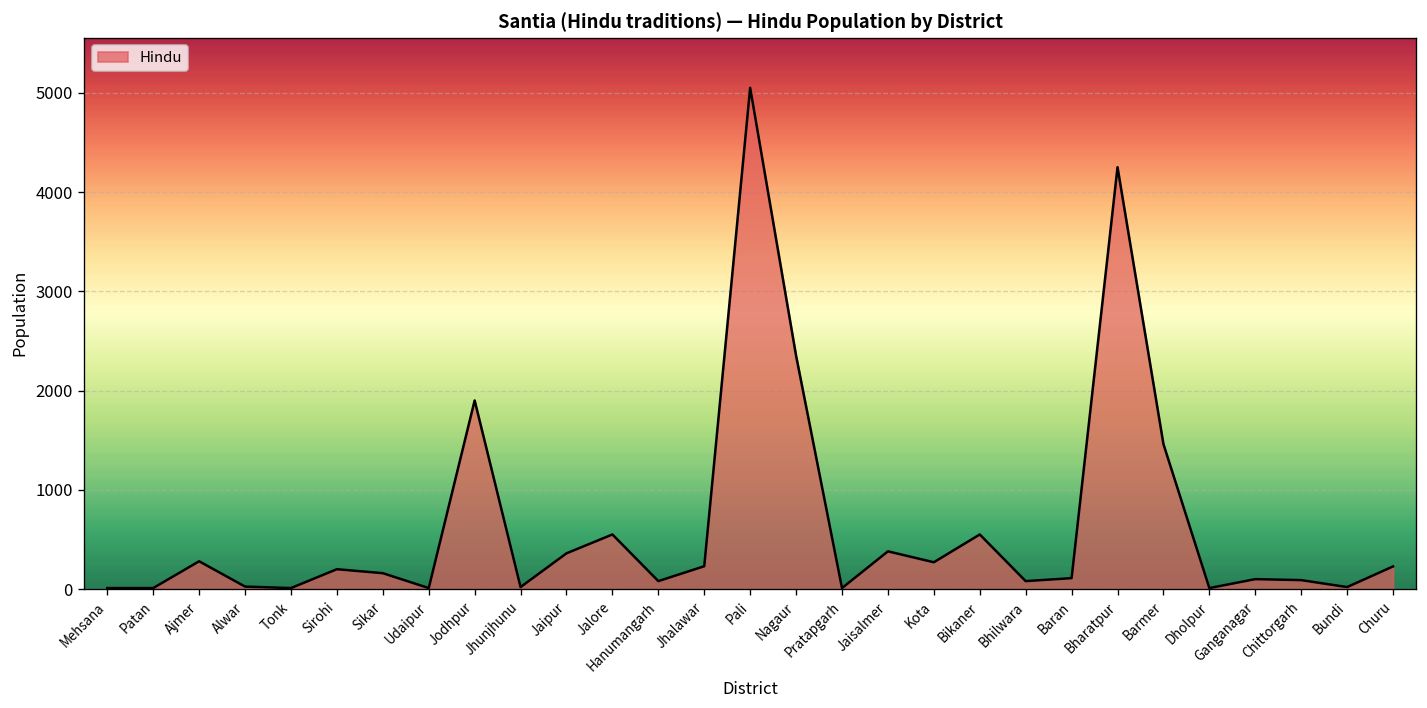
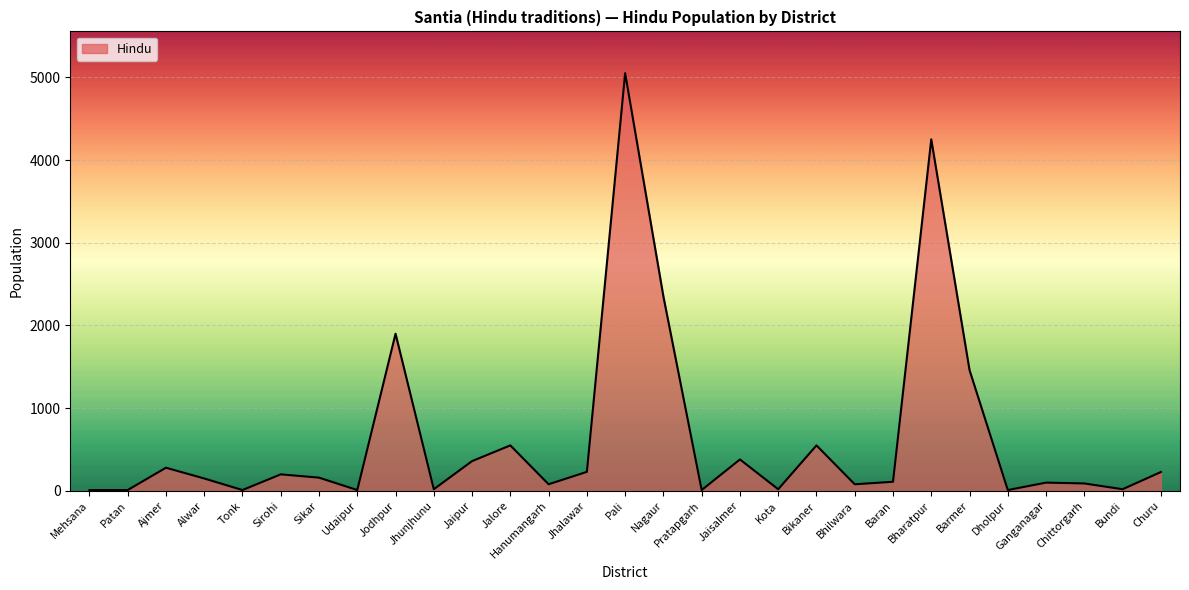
Alwar: 0 -> 200
Kota: 300 -> 0
